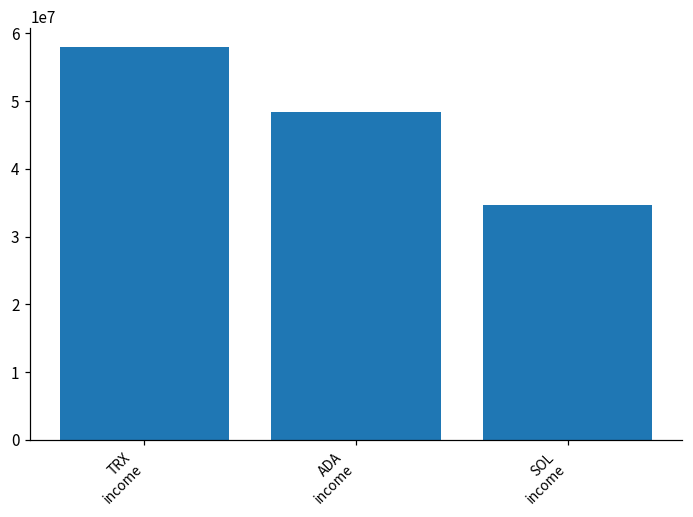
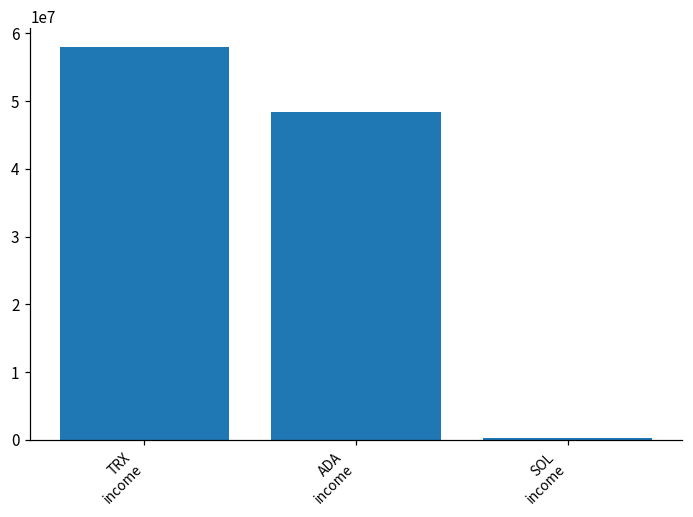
SOL income: 35000000 -> 0
